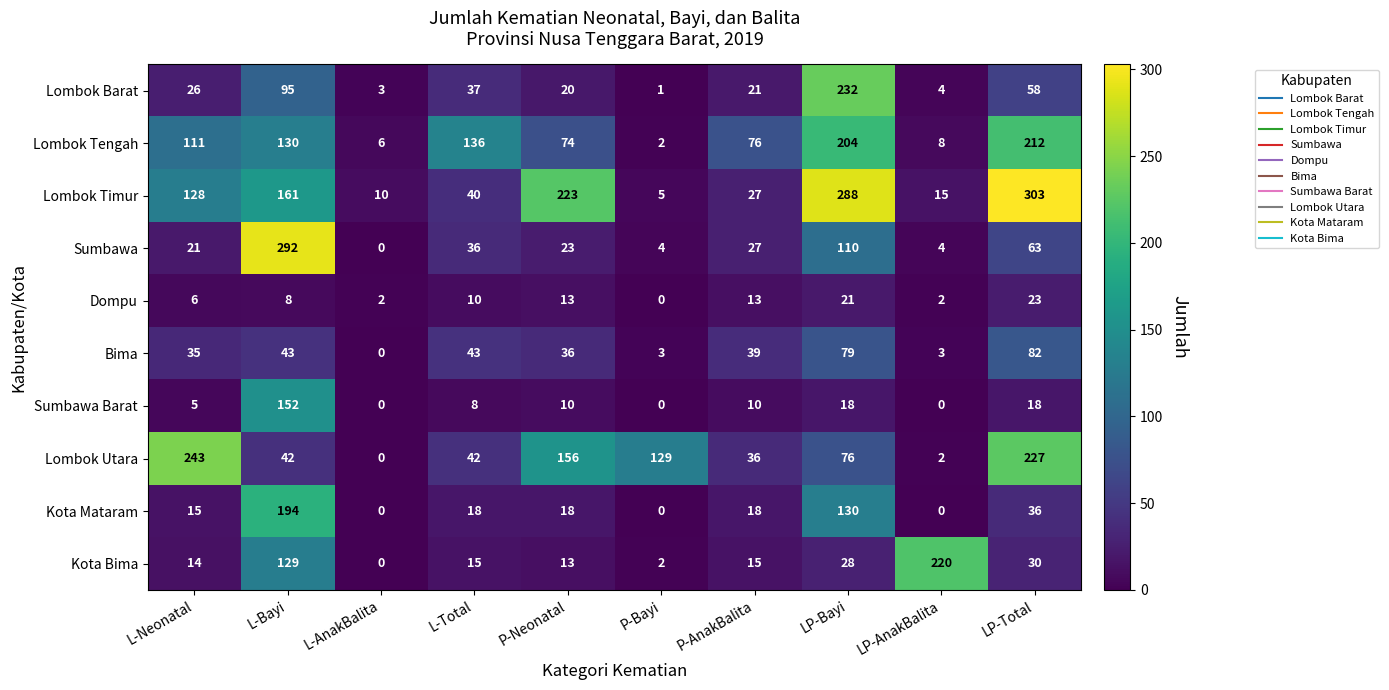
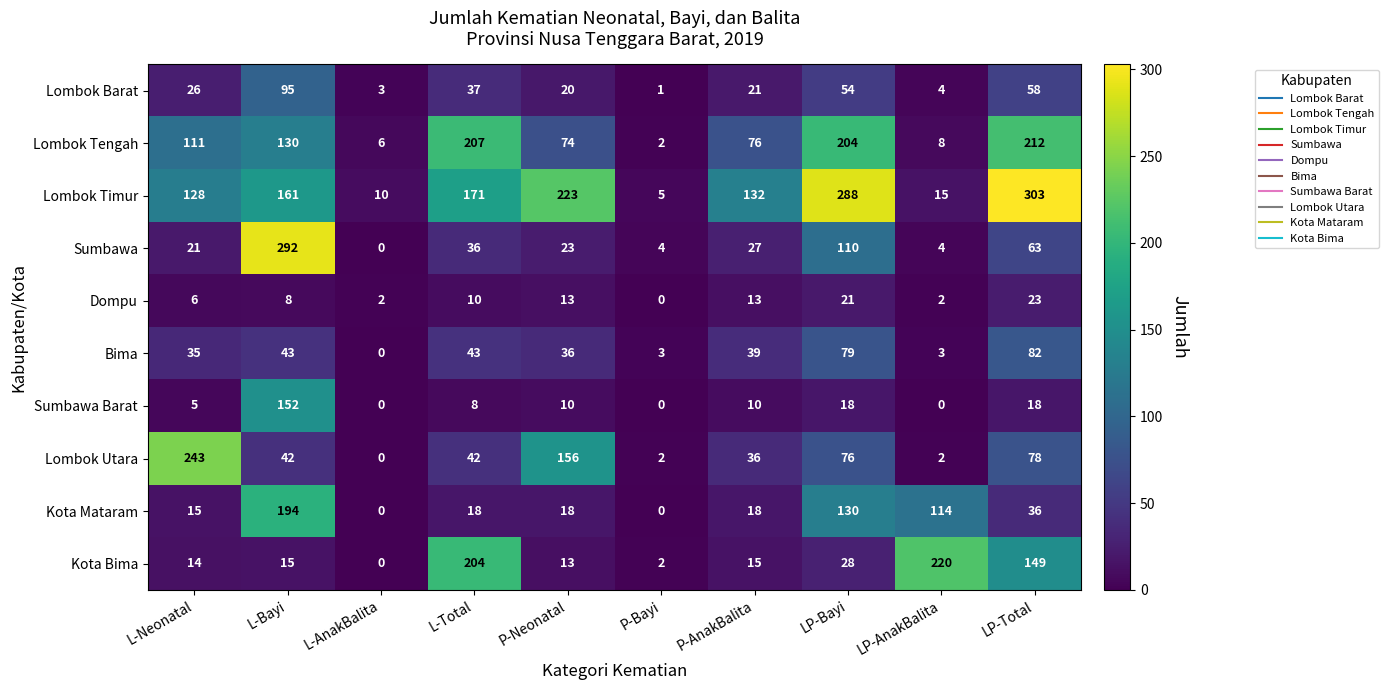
Lombok Barat, LP-Bayi: 232 -> 54
Lombok Tengah, L-Total: 136 -> 207
Lombok Timur, L-Total: 40 -> 171
Lombok Timur, P-AnakBalita: 27 -> 132
Lombok Utara, P-Bayi: 129 -> 2
Lombok Utara, LP-Total: 227 -> 78
Kota Mataram, LP-AnakBalita: 0 -> 114
Kota Bima, L-Bayi: 129 -> 15
Kota Bima, L-Total: 15 -> 204
Kota Bima, LP-Total: 30 -> 149
